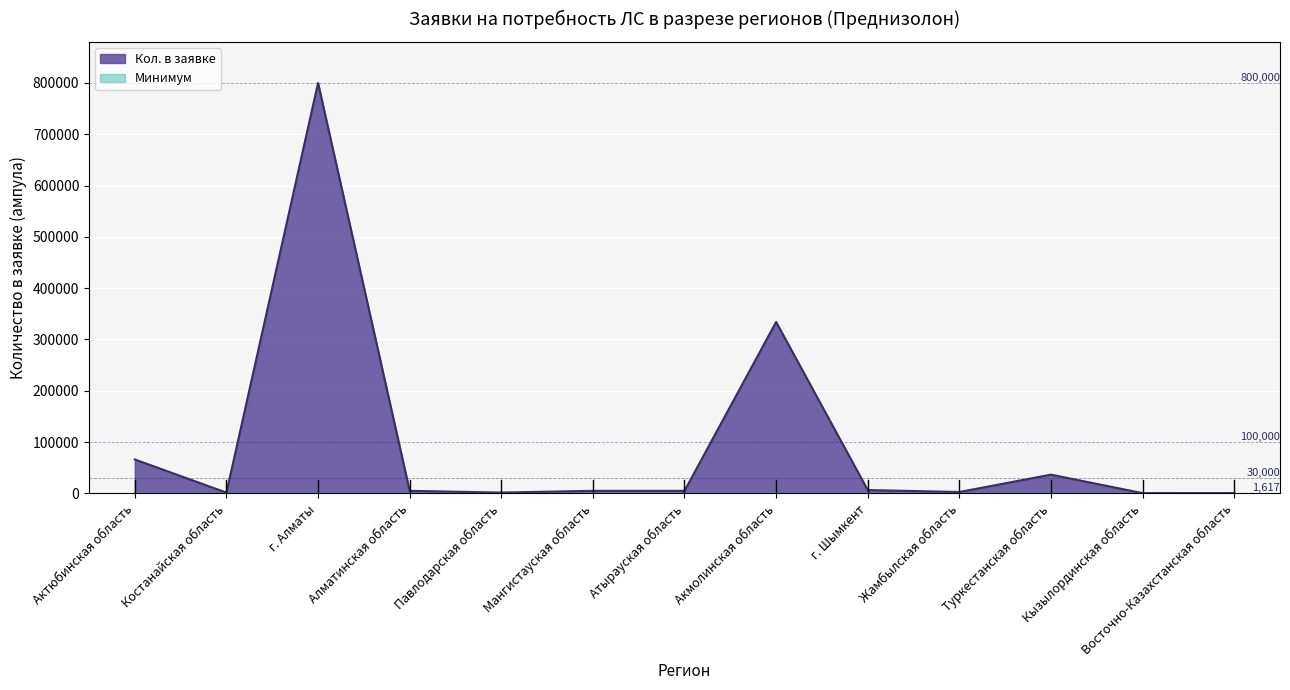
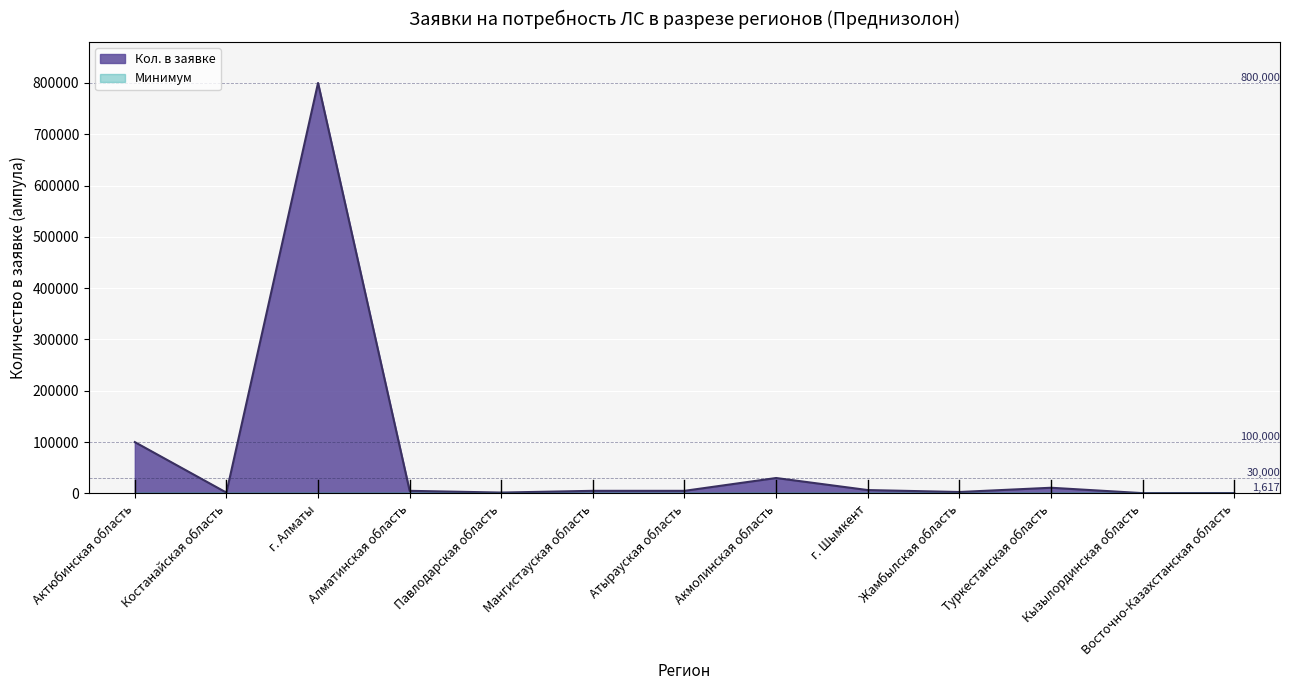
Кол. в заявке, Актюбинская область: 70000 -> 100000
Кол. в заявке, Акмолинская область: 330000 -> 30000
Кол. в заявке, Туркестанская область: 40000 -> 10000
